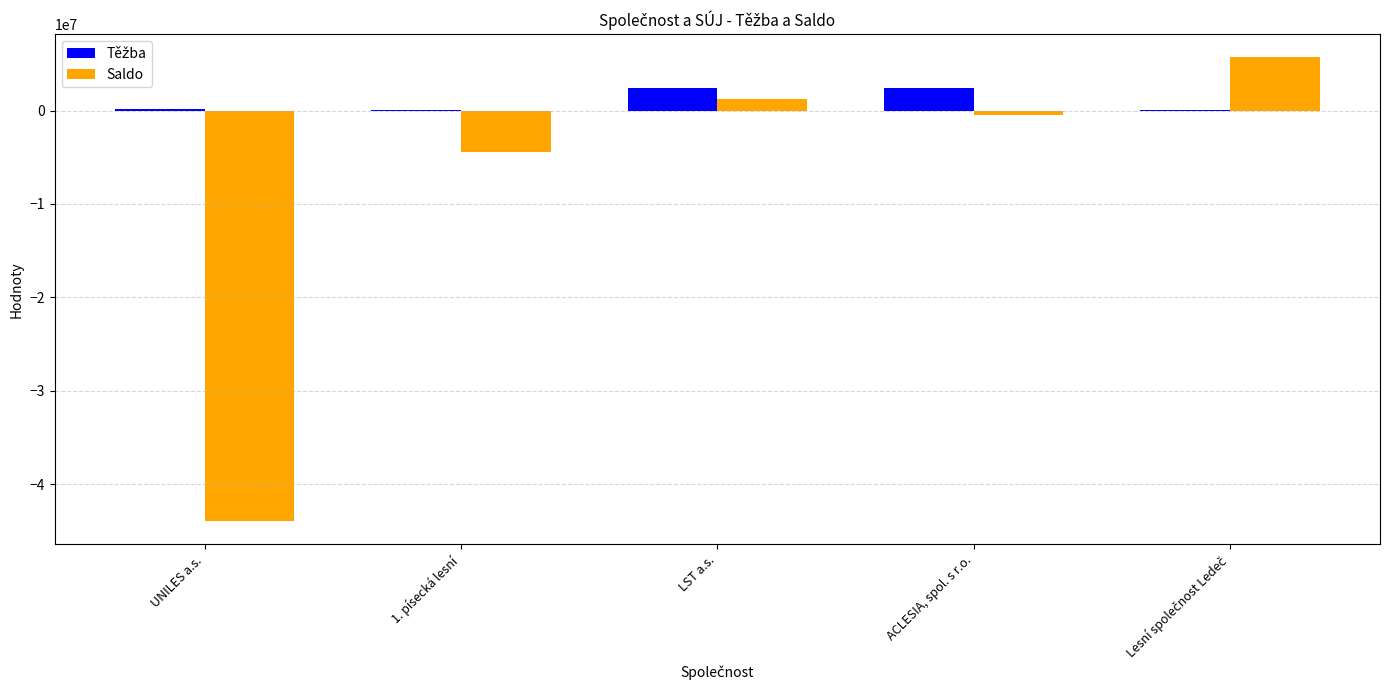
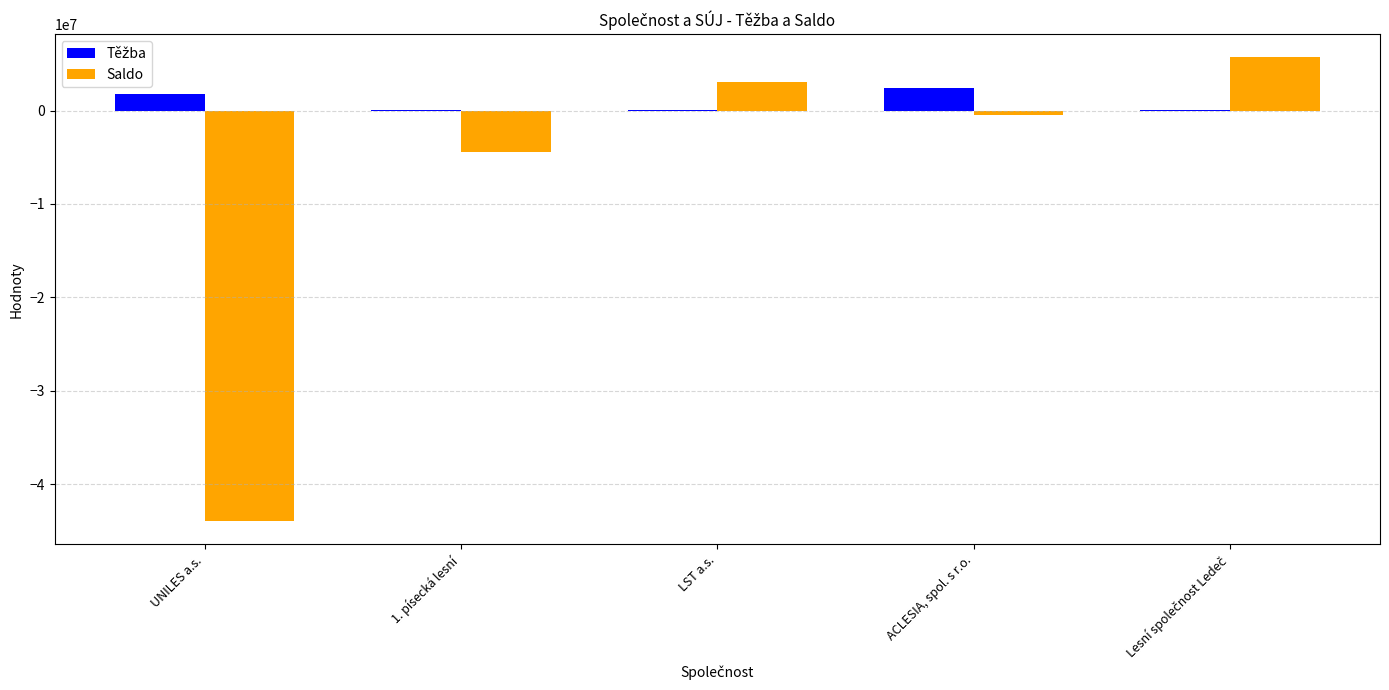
Těžba, UNILES a.s.: 0 -> 2000000
Těžba, LST a.s.: 2000000 -> 0
Saldo, LST a.s.: 1000000 -> 3000000
